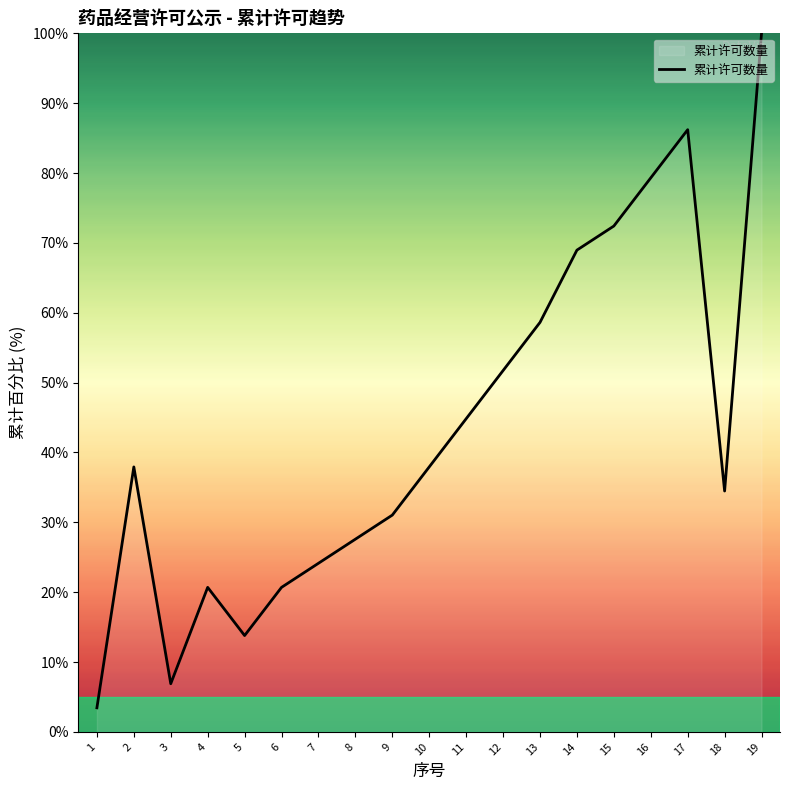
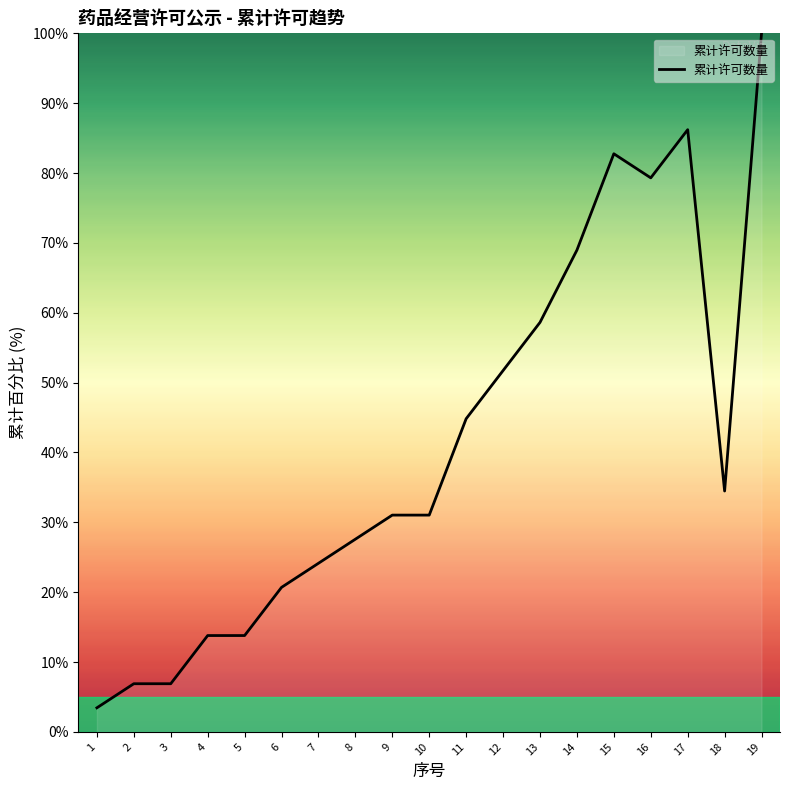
2: 38% -> 7%
4: 21% -> 14%
10: 38% -> 31%
15: 72% -> 83%
